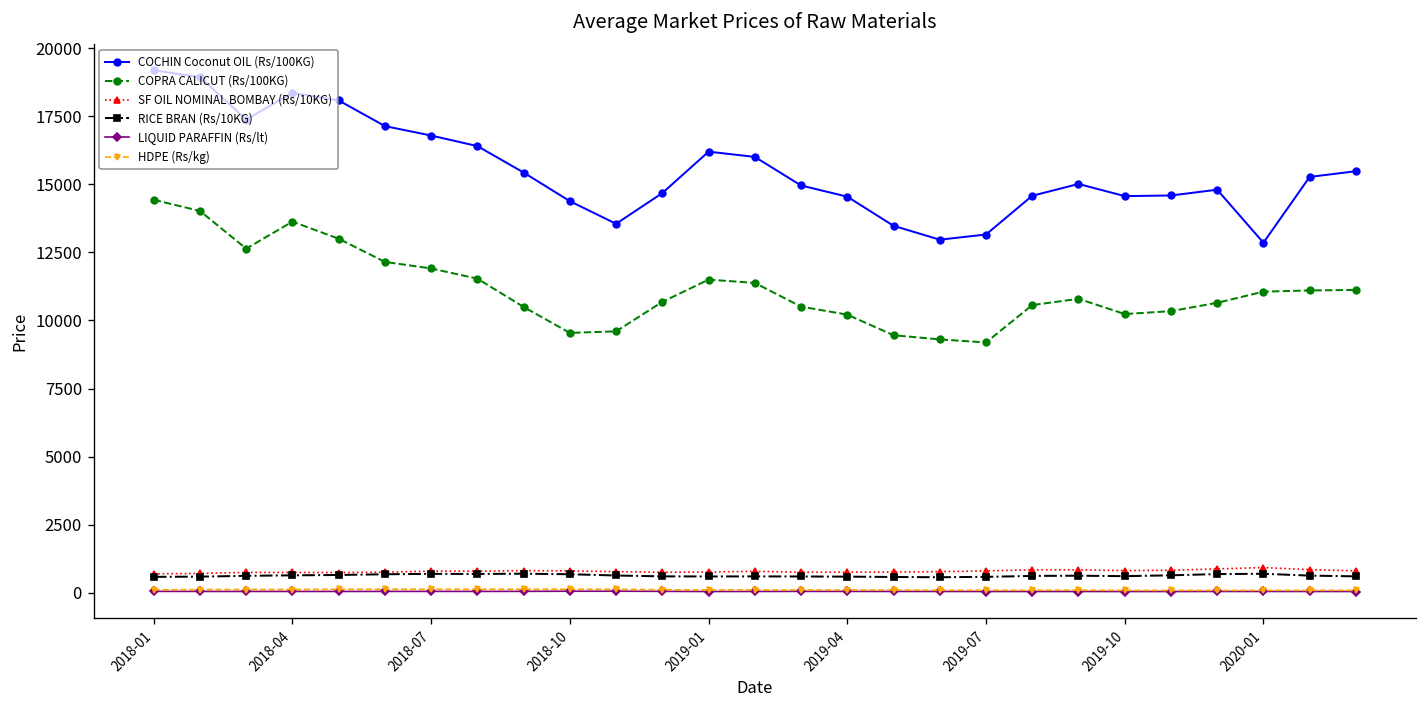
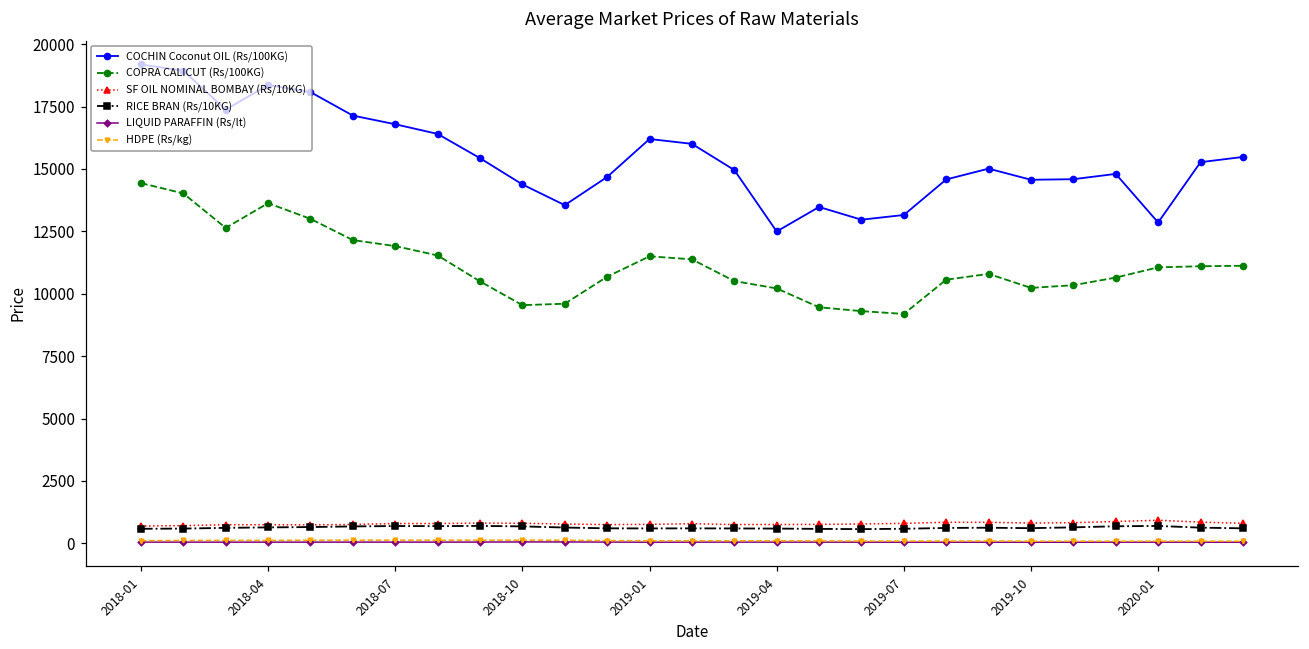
COCHIN Coconut OIL (Rs/100KG), 2019-04: 14500 -> 12500
